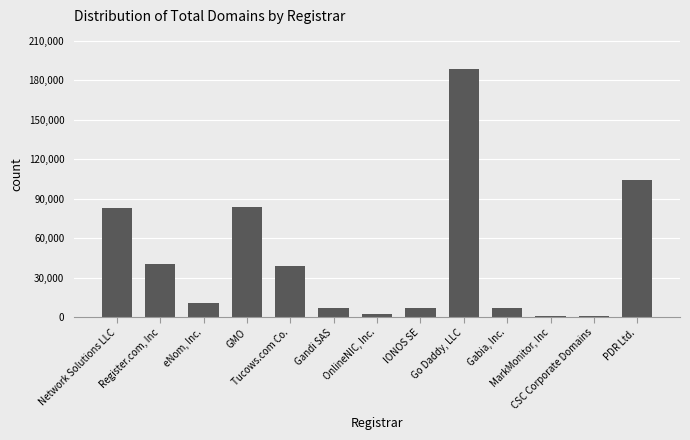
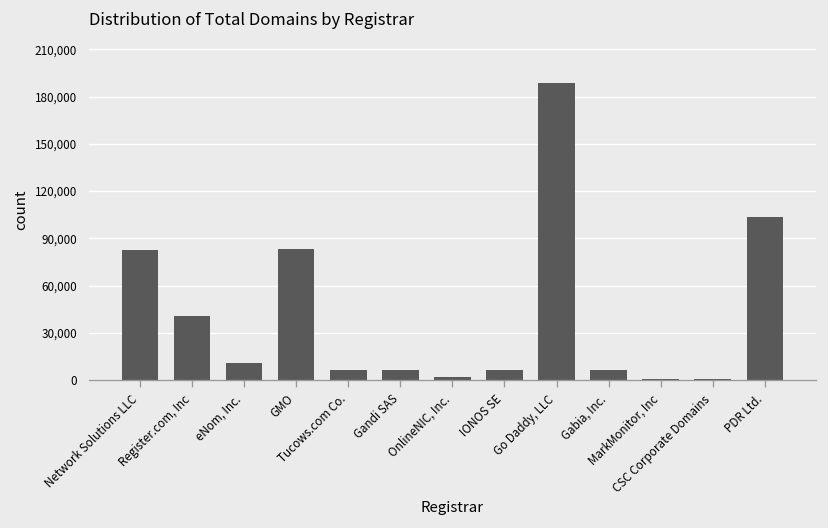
Tucows.com Co.: 39,000 -> 7,000
